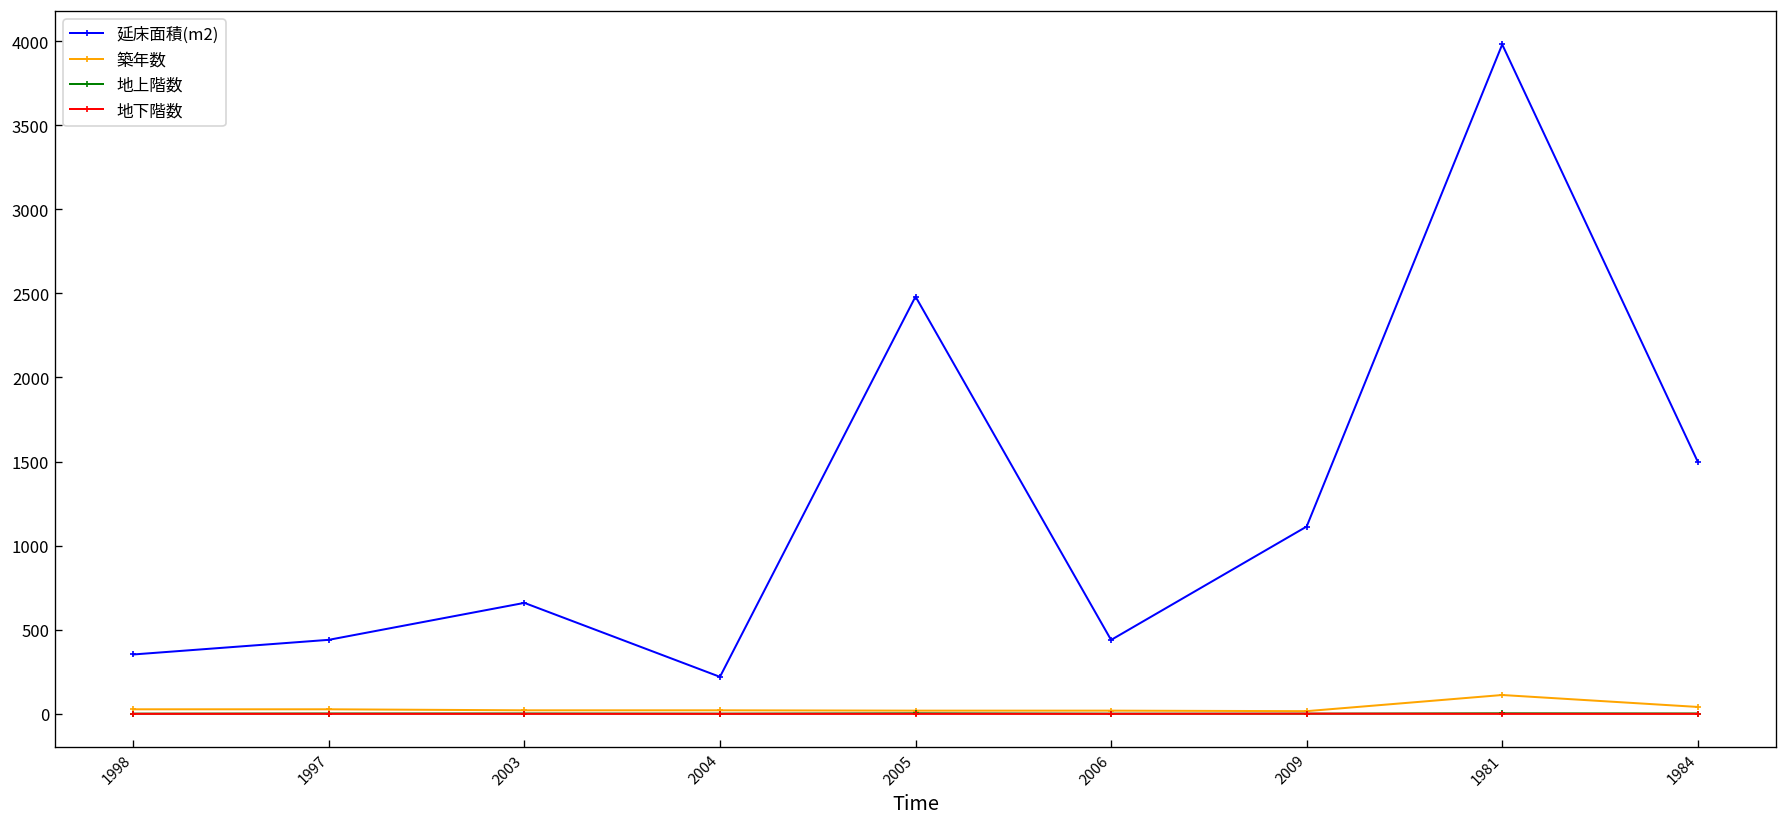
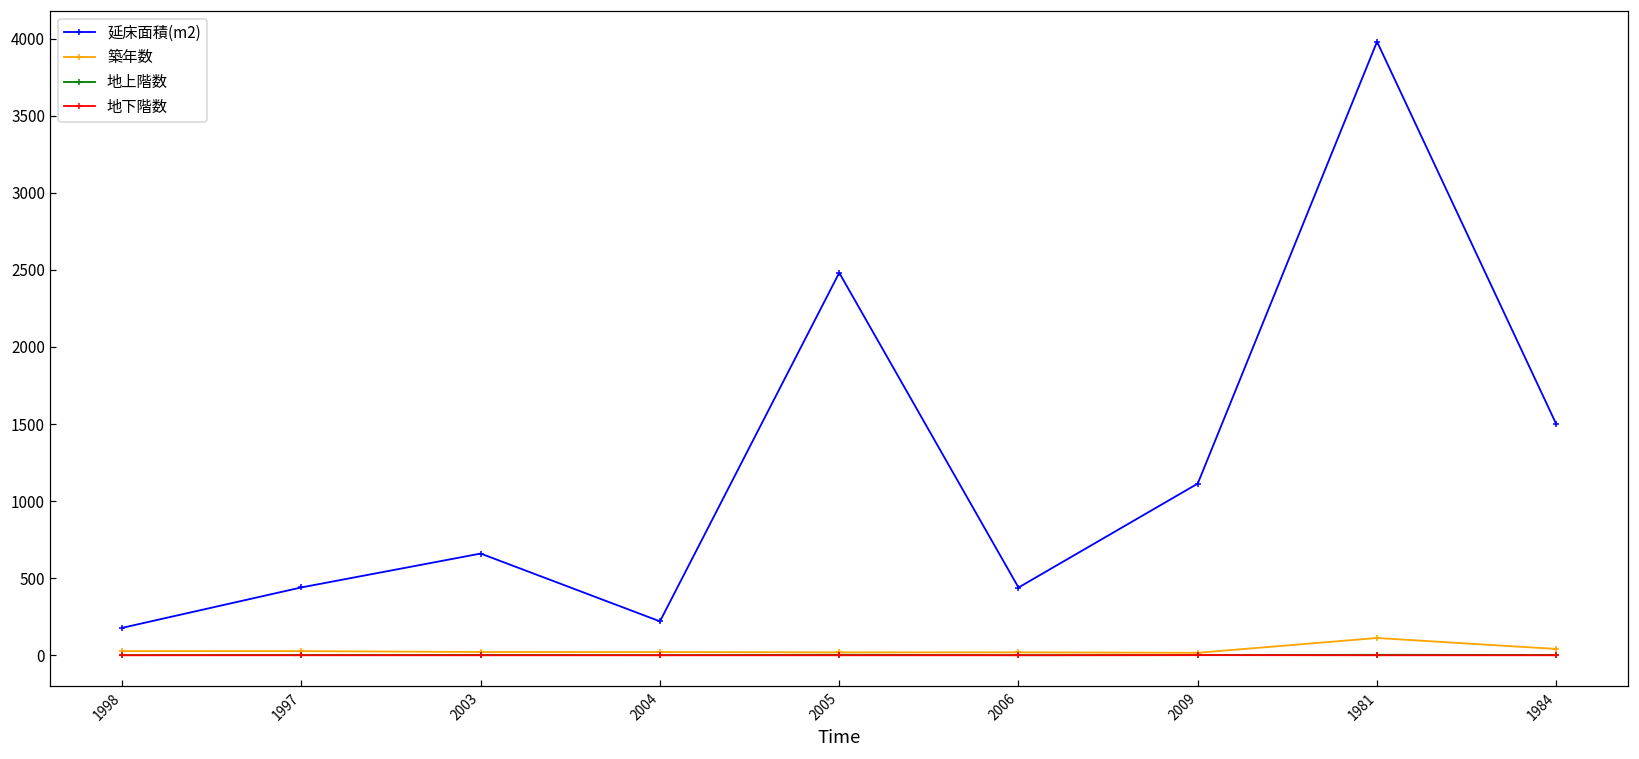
延床面積(m2), 1998: 350 -> 180
